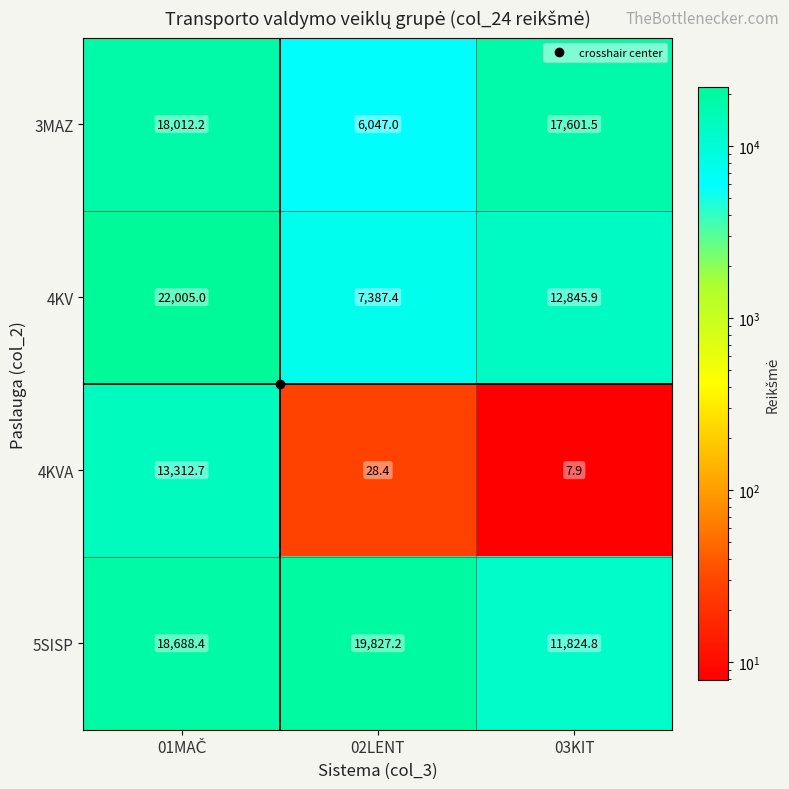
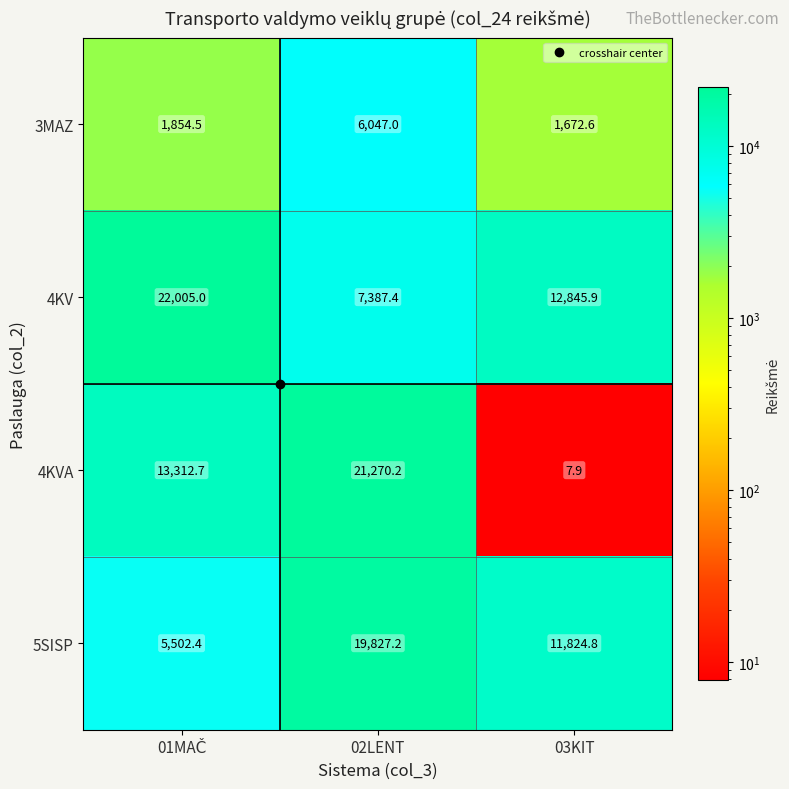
3MAZ, 01MAČ: 18,012.2 -> 1,854.5
3MAZ, 03KIT: 17,601.5 -> 1,672.6
4KVA, 02LENT: 28.4 -> 21,270.2
5SISP, 01MAČ: 18,688.4 -> 5,502.4
